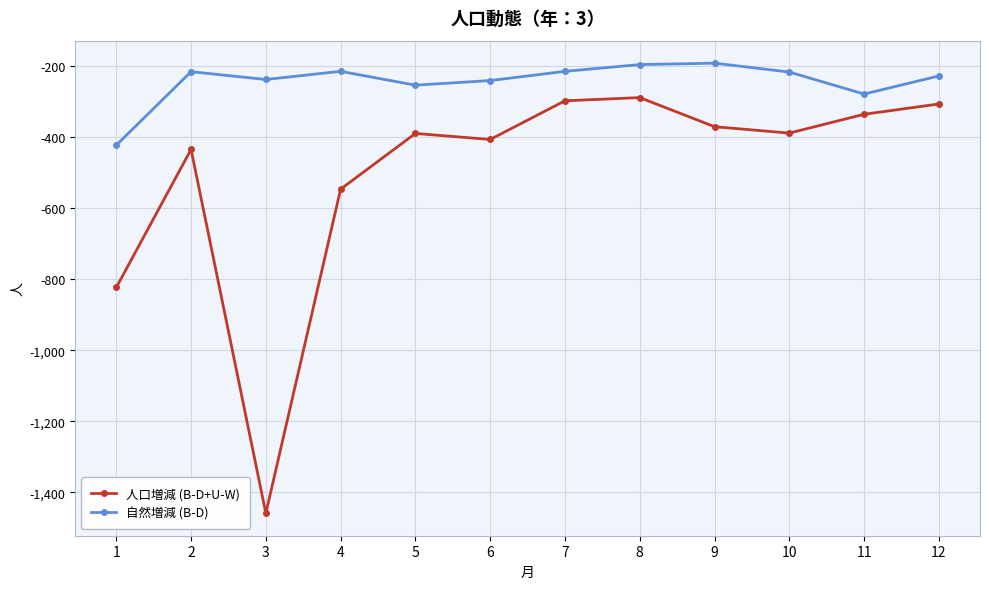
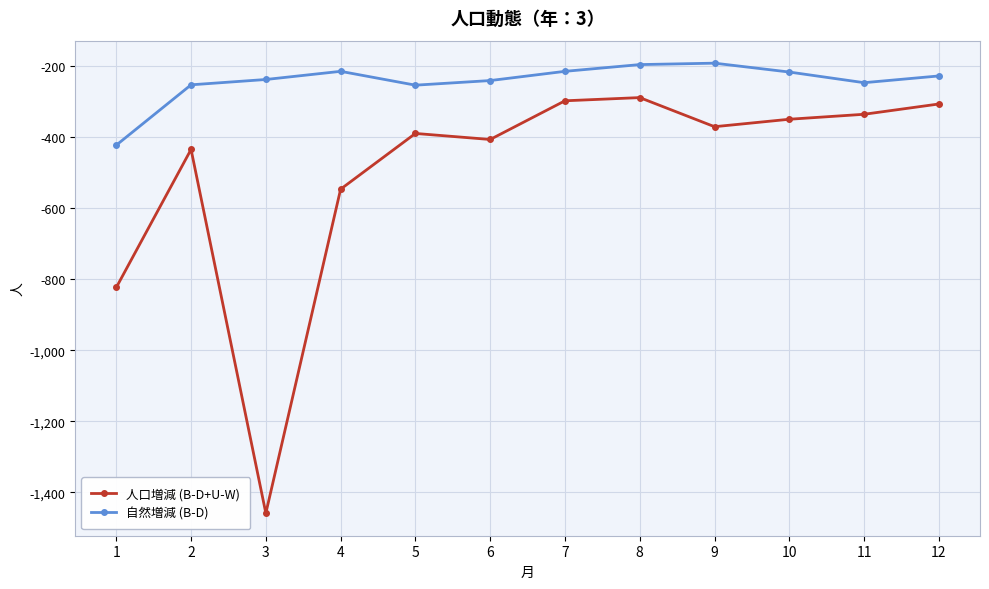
自然増減 (B-D), 2: -220 -> -250
人口増減 (B-D+U-W), 10: -390 -> -350
自然増減 (B-D), 11: -280 -> -250
